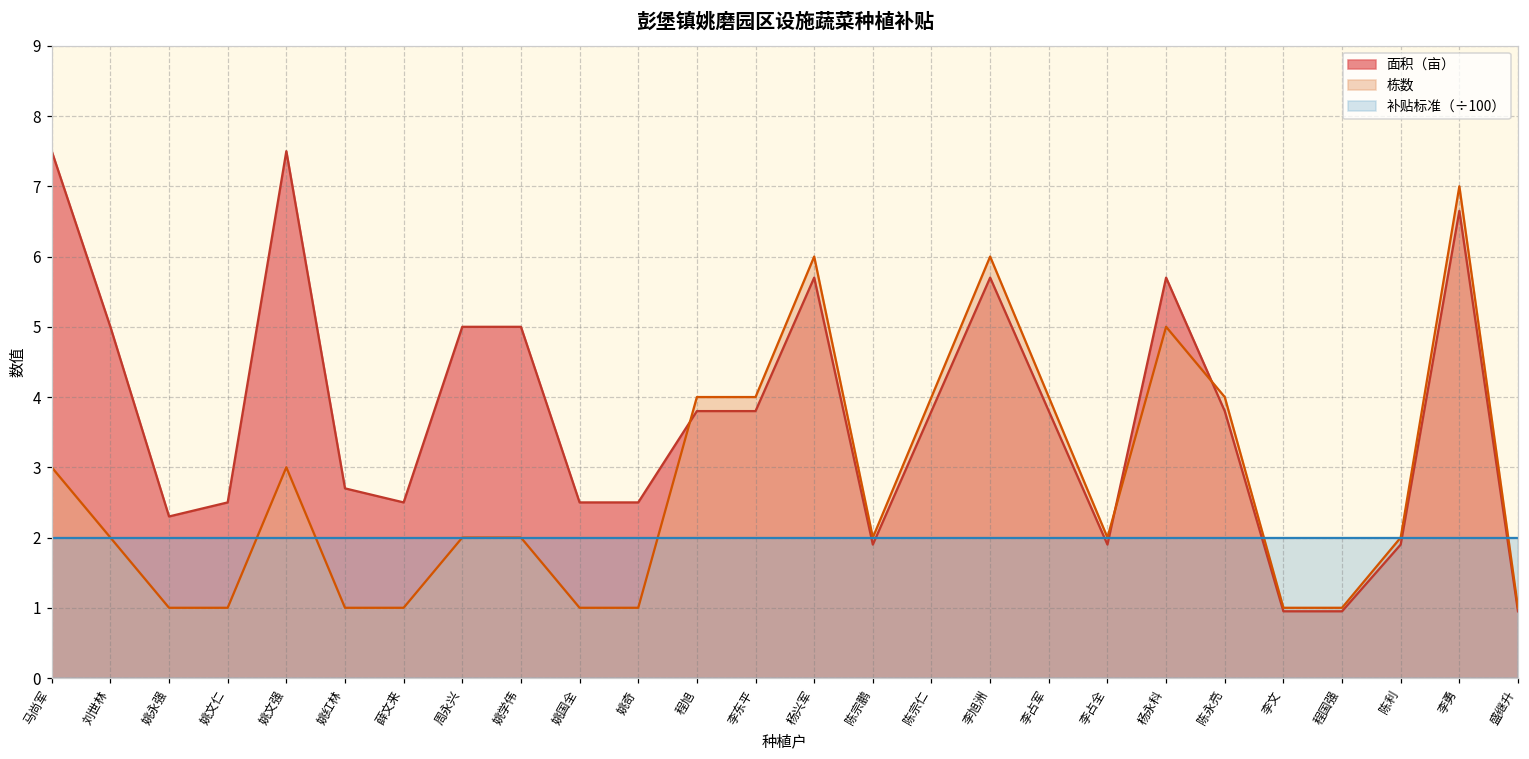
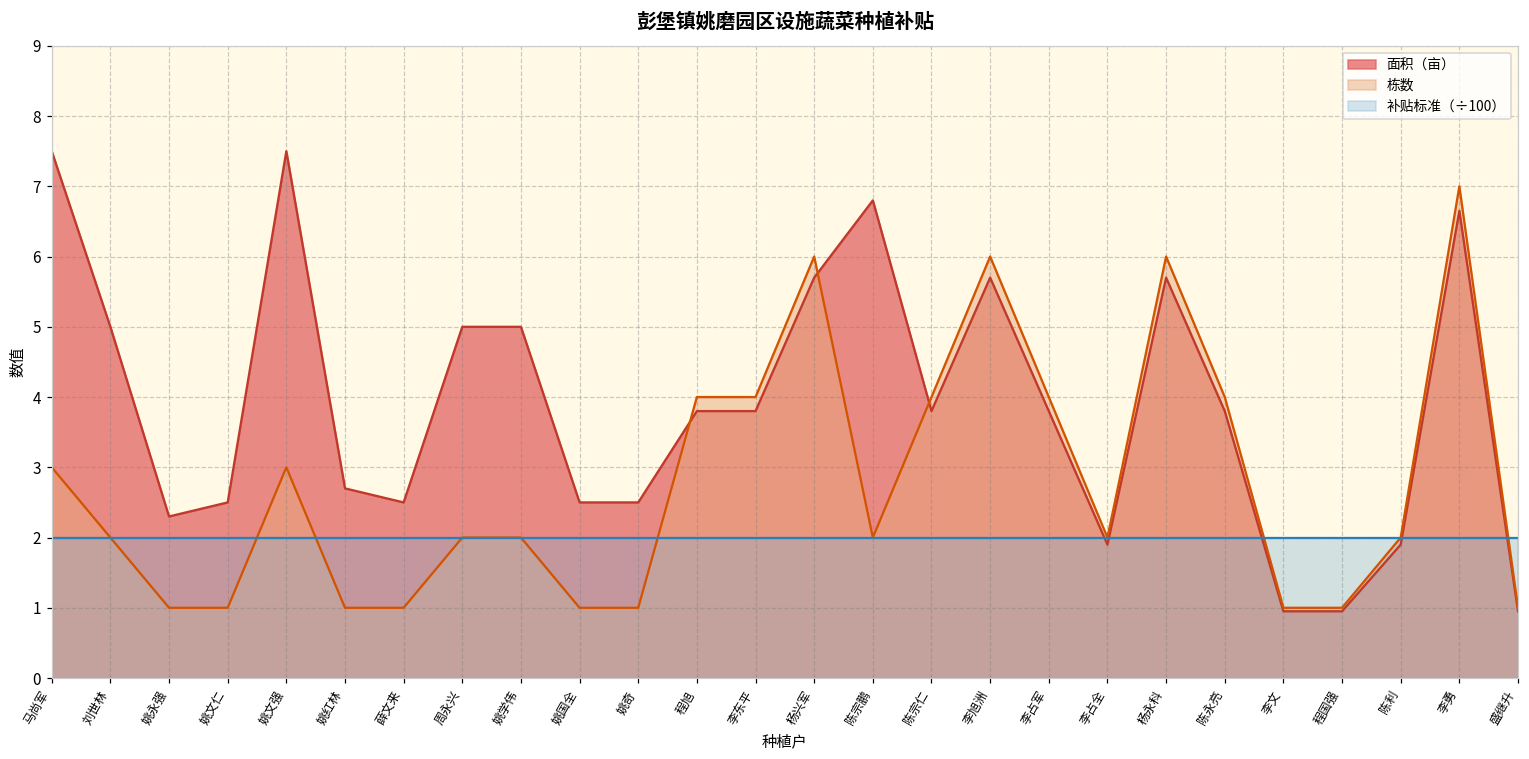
面积（亩）, 陈宗鹏: 1.9 -> 6.8
栋数, 杨永科: 5 -> 6
